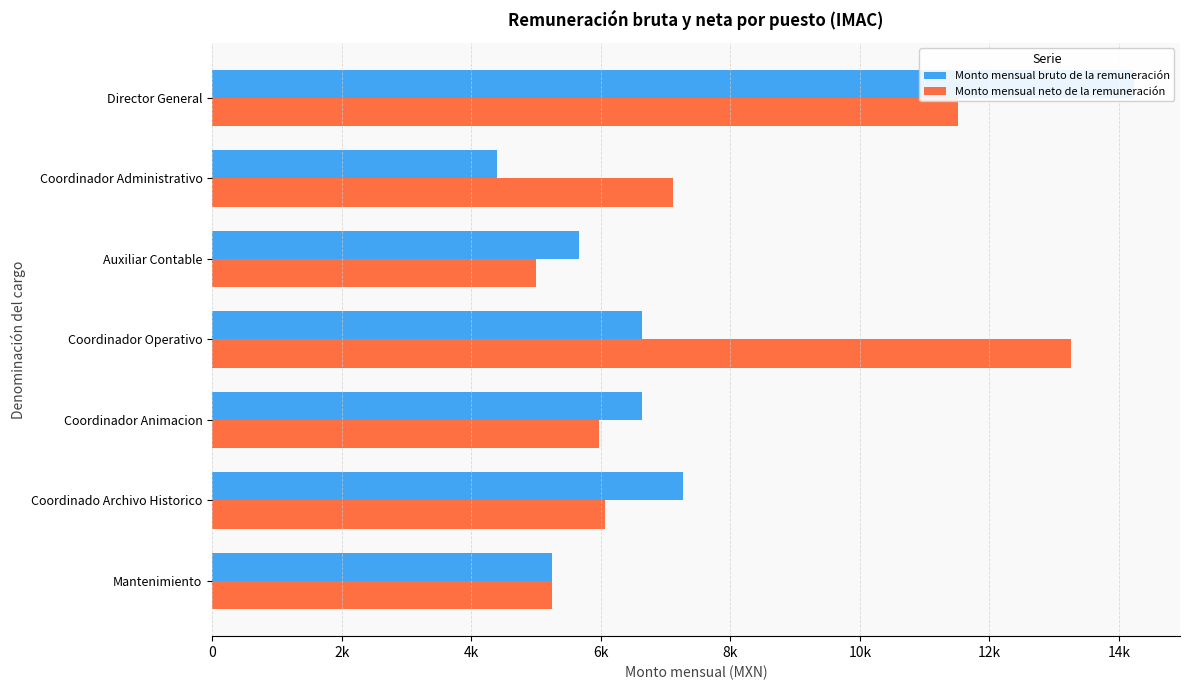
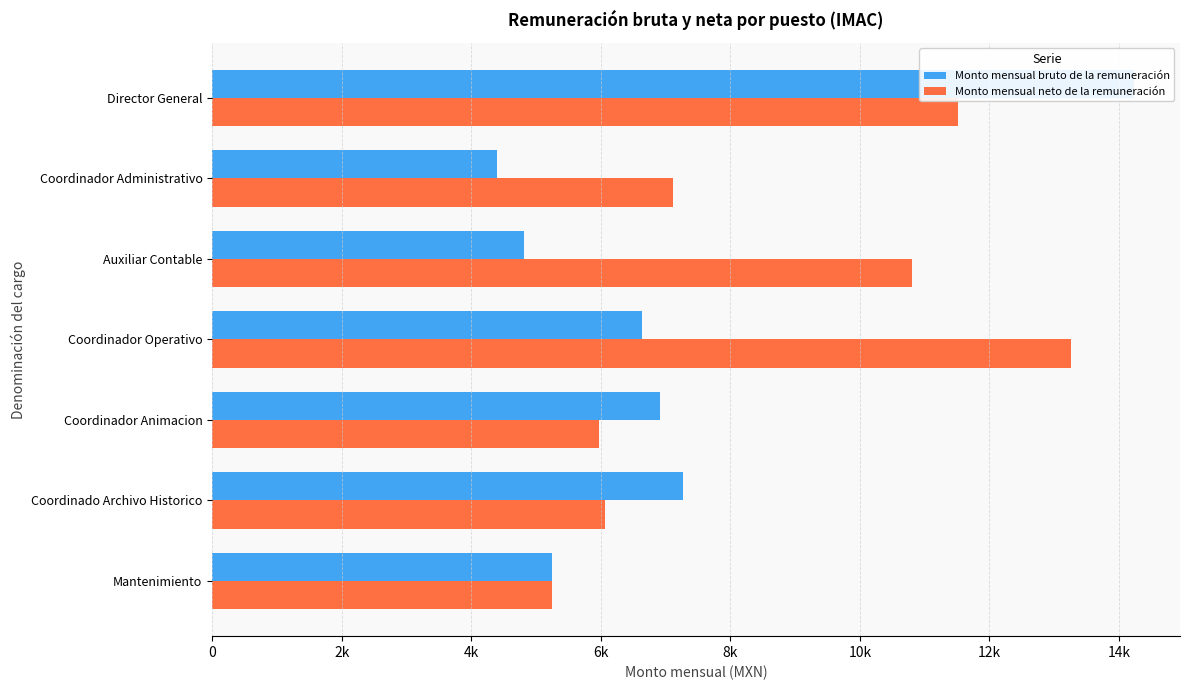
Monto mensual bruto de la remuneración, Auxiliar Contable: 5700 -> 4800
Monto mensual neto de la remuneración, Auxiliar Contable: 5000 -> 10800
Monto mensual bruto de la remuneración, Coordinador Animacion: 6600 -> 6900
